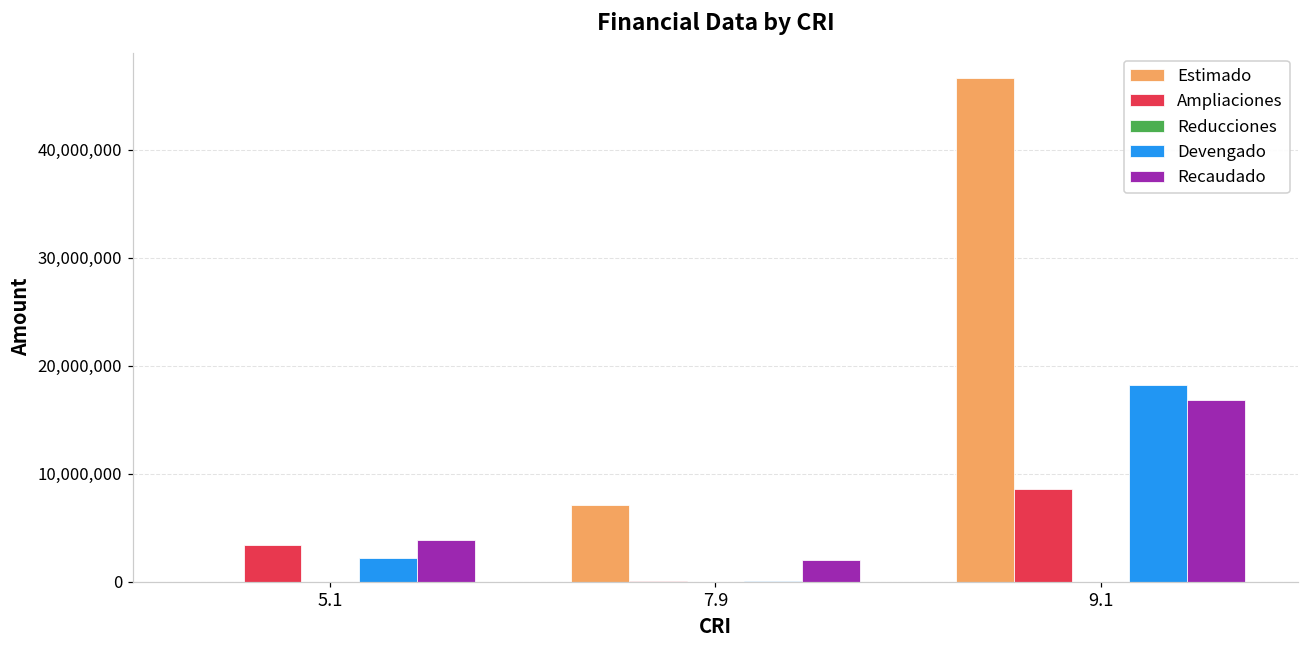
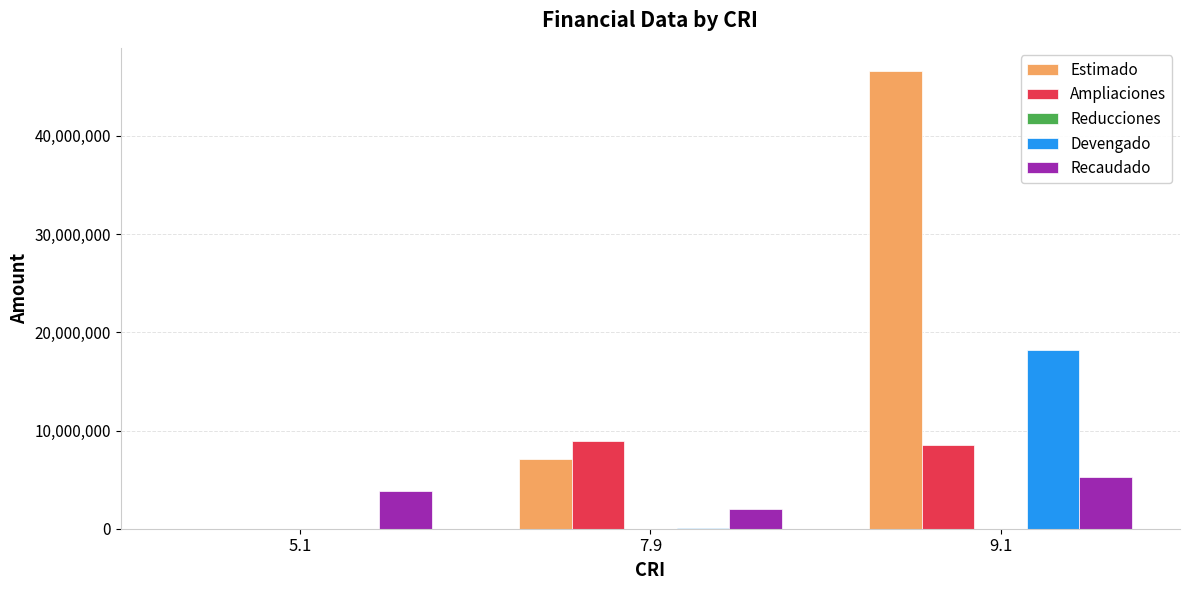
Ampliaciones, 5.1: 3,000,000 -> 0
Devengado, 5.1: 2,000,000 -> 0
Ampliaciones, 7.9: 0 -> 9,000,000
Recaudado, 9.1: 17,000,000 -> 5,000,000
